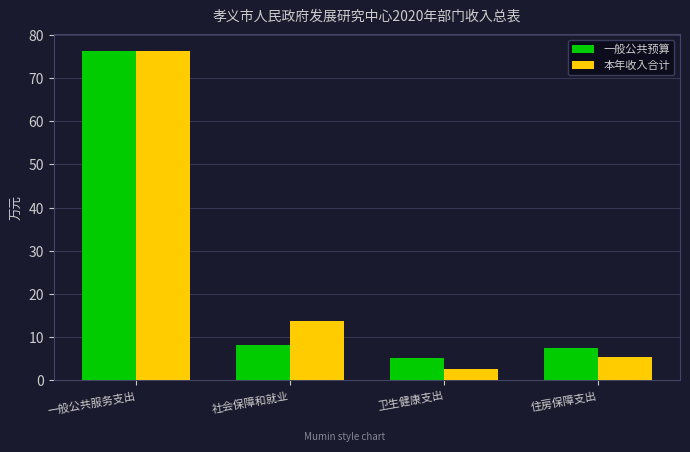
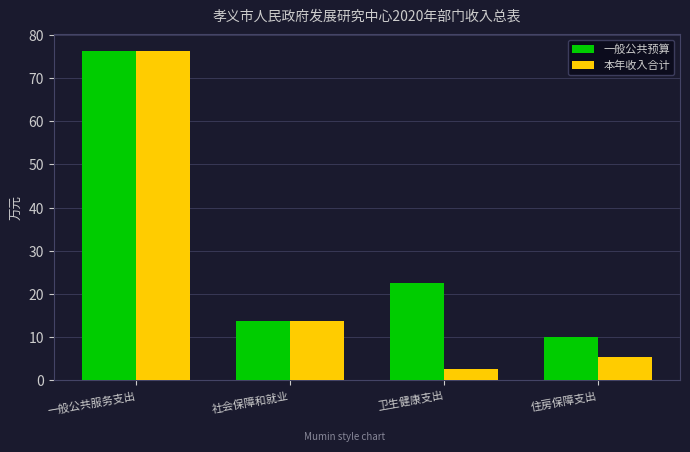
一般公共预算, 社会保障和就业: 8 -> 14
一般公共预算, 卫生健康支出: 5 -> 23
一般公共预算, 住房保障支出: 7 -> 10
